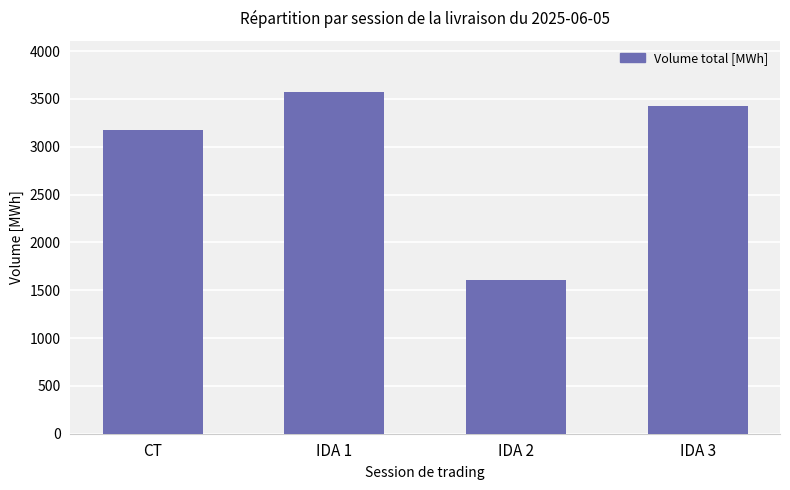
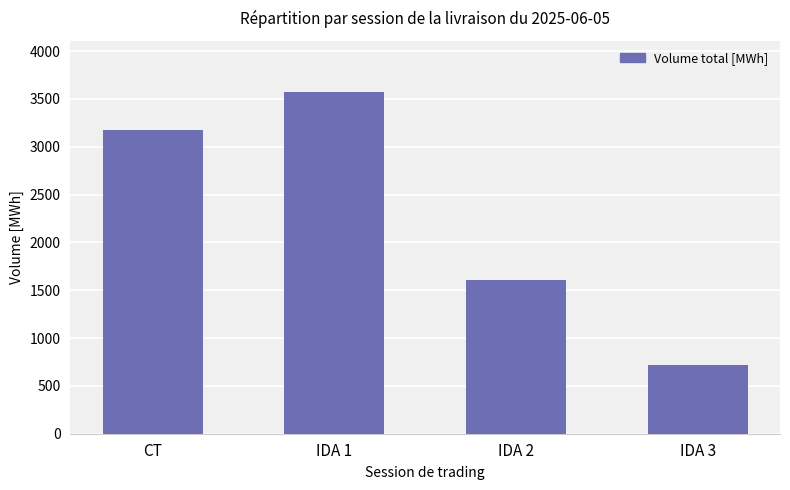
IDA 3: 3400 -> 700
